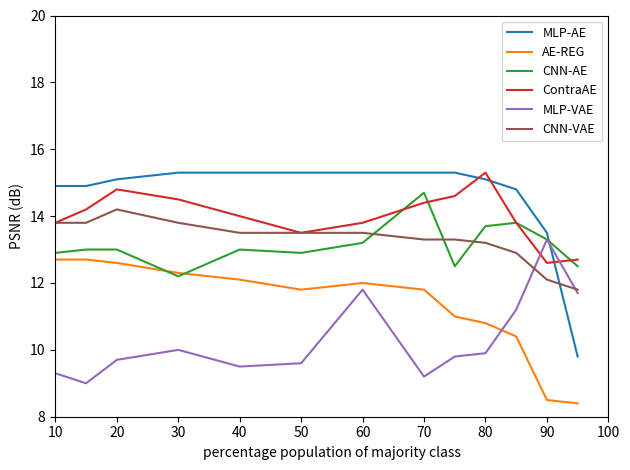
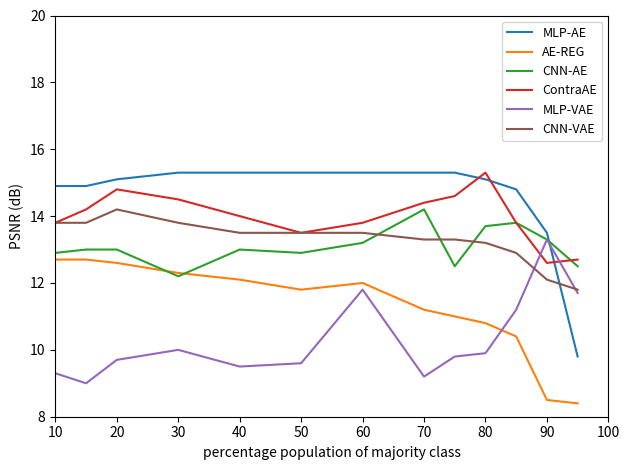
AE-REG, 70: 11.8 -> 11.2
CNN-AE, 70: 14.7 -> 14.2
